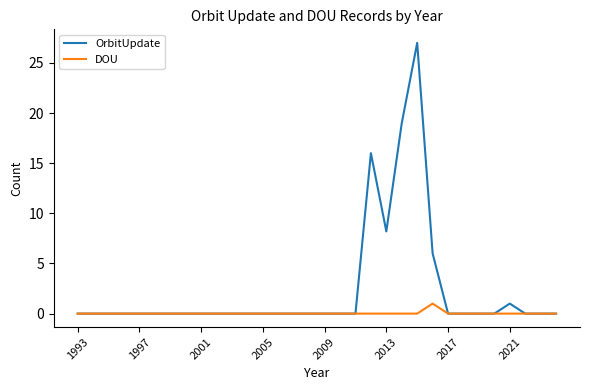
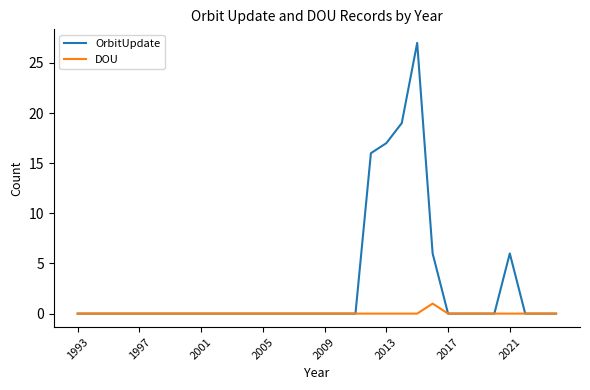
OrbitUpdate, 2013: 8.2 -> 17.0
OrbitUpdate, 2021: 1 -> 6
